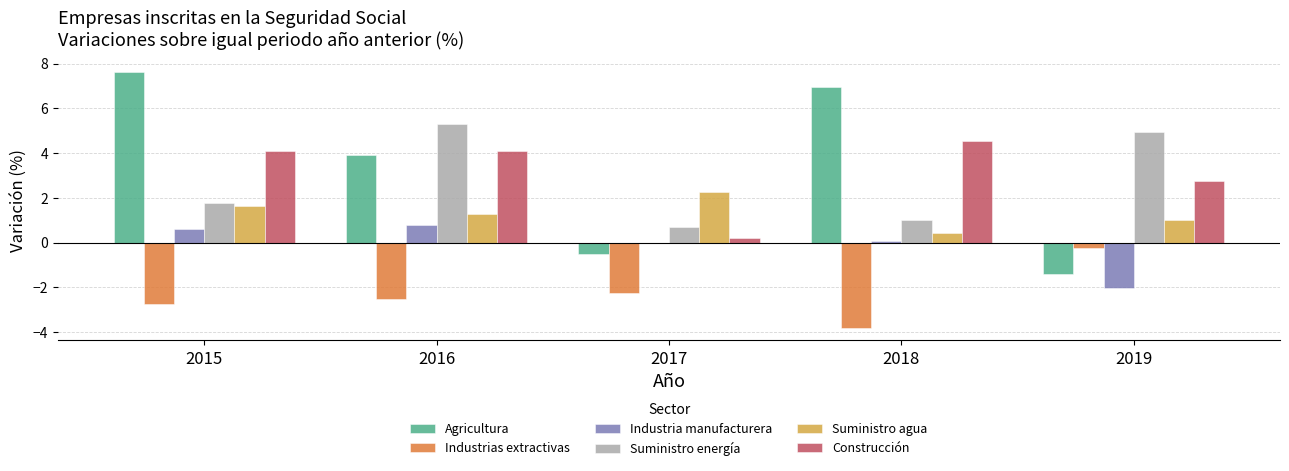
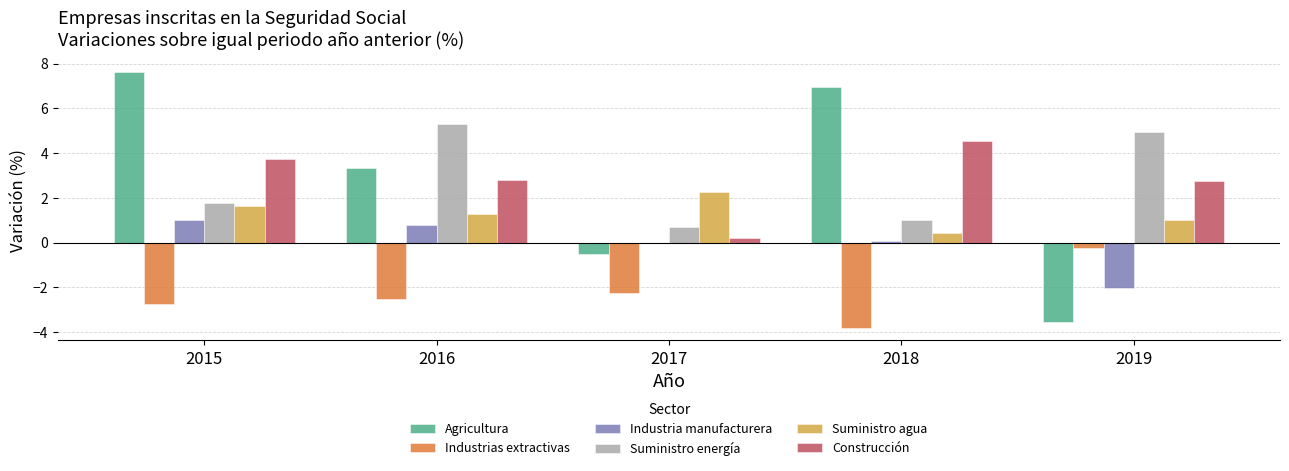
Industria manufacturera, 2015: 0.6 -> 1.0
Construcción, 2015: 4.1 -> 3.7
Agricultura, 2016: 3.9 -> 3.4
Construcción, 2016: 4.1 -> 2.8
Agricultura, 2019: -1.4 -> -3.5
